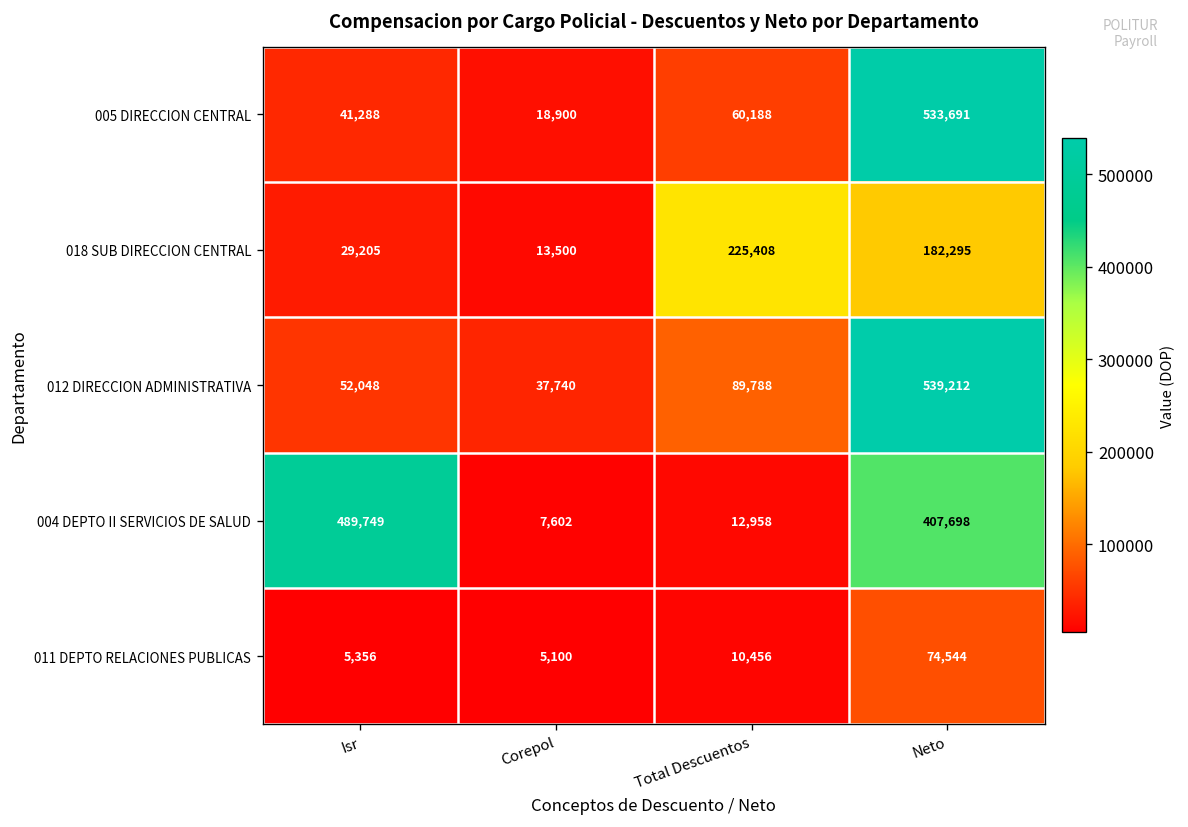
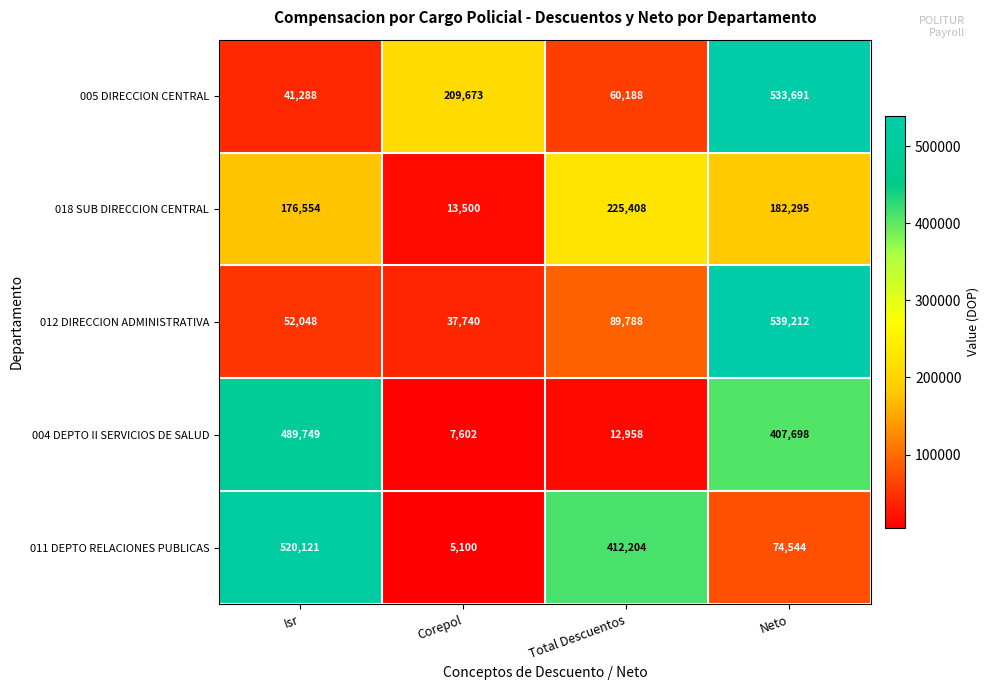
005 DIRECCION CENTRAL, Corepol: 18,900 -> 209,673
018 SUB DIRECCION CENTRAL, Isr: 29,205 -> 176,554
011 DEPTO RELACIONES PUBLICAS, Isr: 5,356 -> 520,121
011 DEPTO RELACIONES PUBLICAS, Total Descuentos: 10,456 -> 412,204
